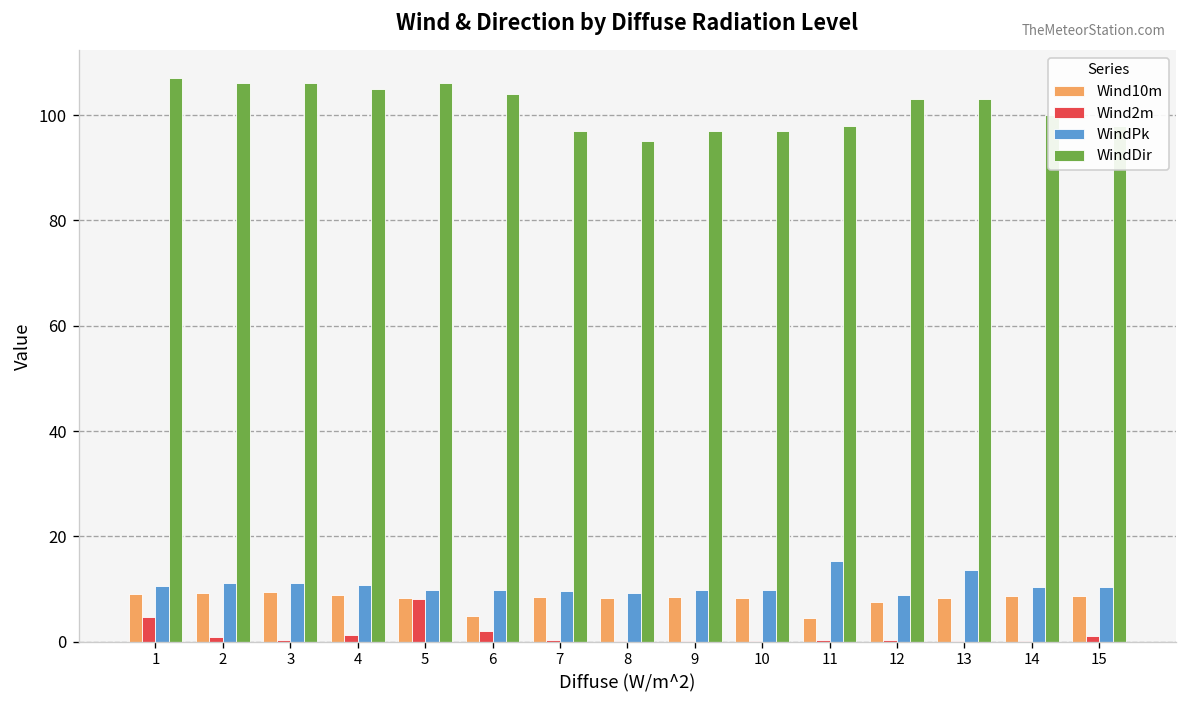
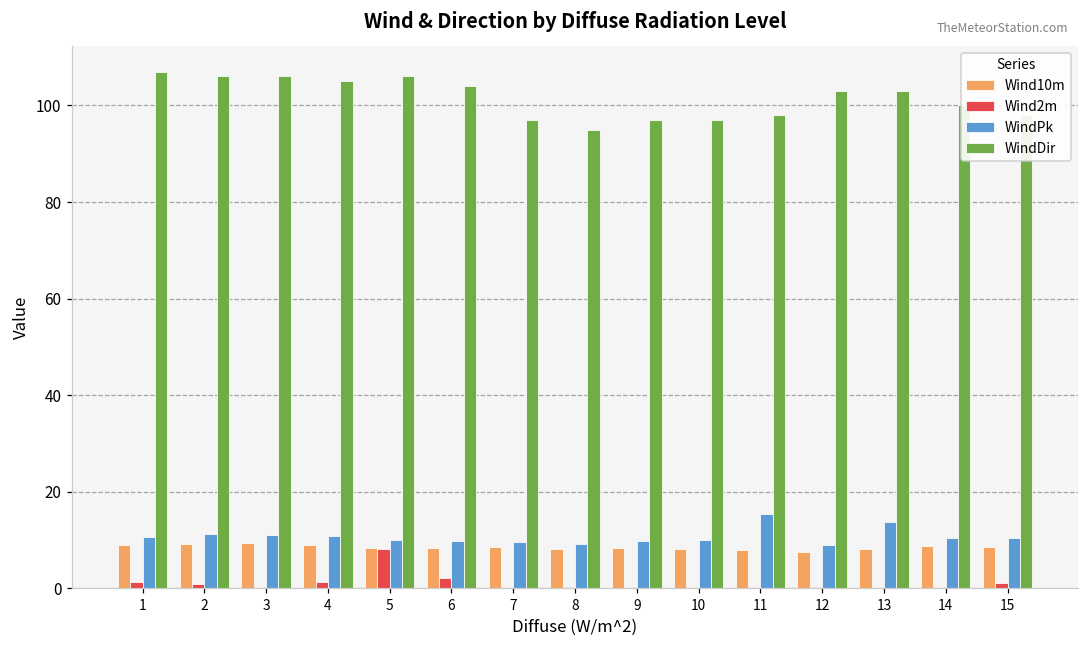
Wind2m, 1: 5 -> 1
Wind10m, 6: 5 -> 8
Wind10m, 11: 5 -> 8
